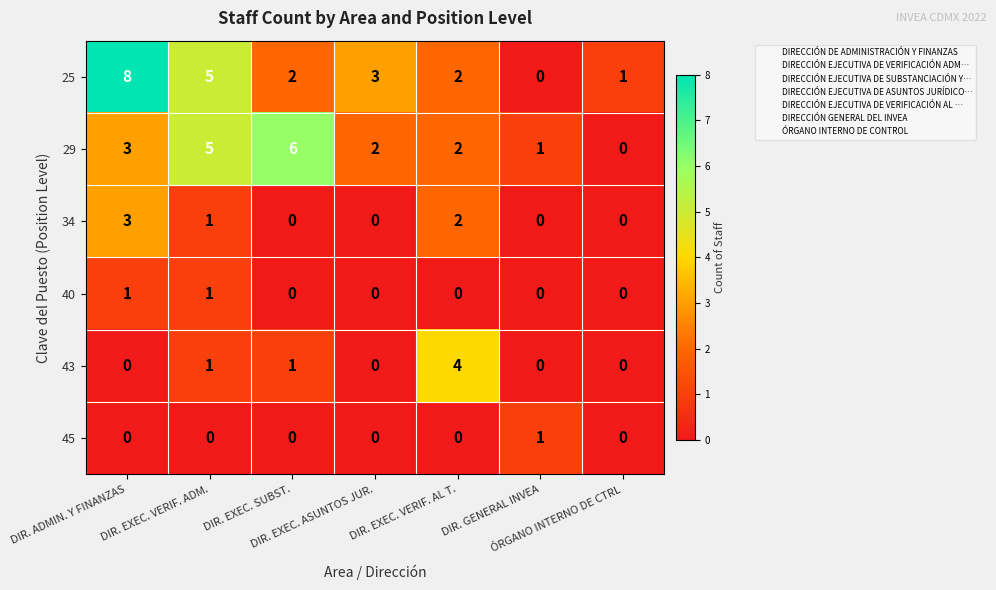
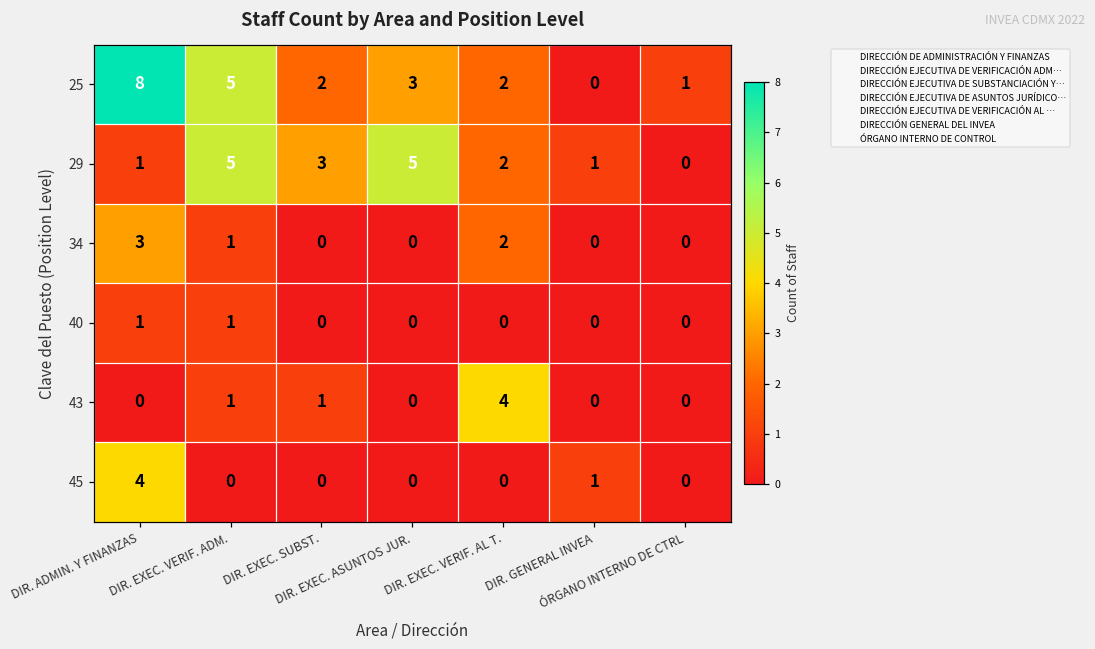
29, DIR. ADMIN. Y FINANZAS: 3 -> 1
29, DIR. EXEC. SUBST.: 6 -> 3
29, DIR. EXEC. ASUNTOS JUR.: 2 -> 5
45, DIR. ADMIN. Y FINANZAS: 0 -> 4
